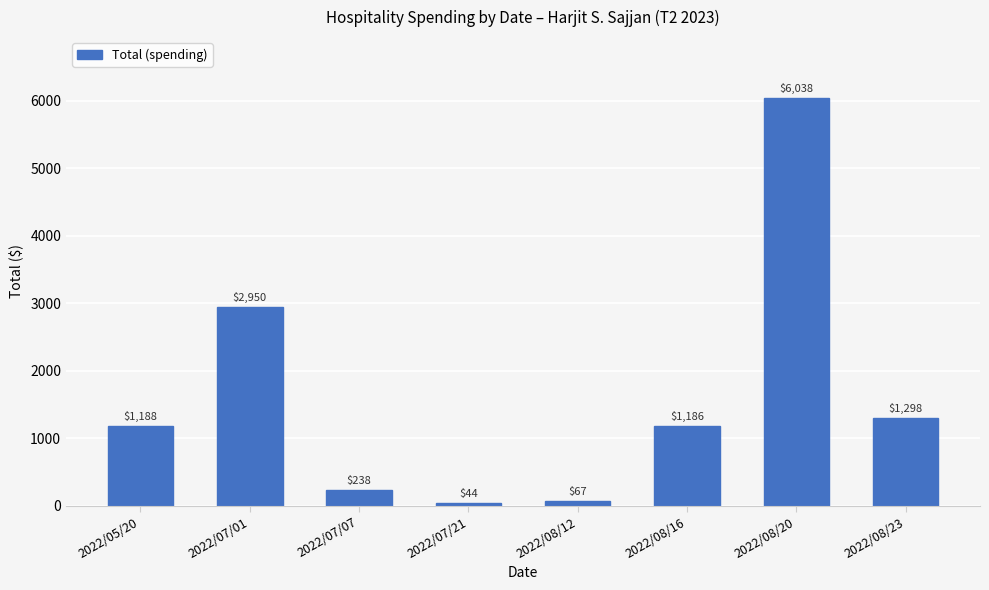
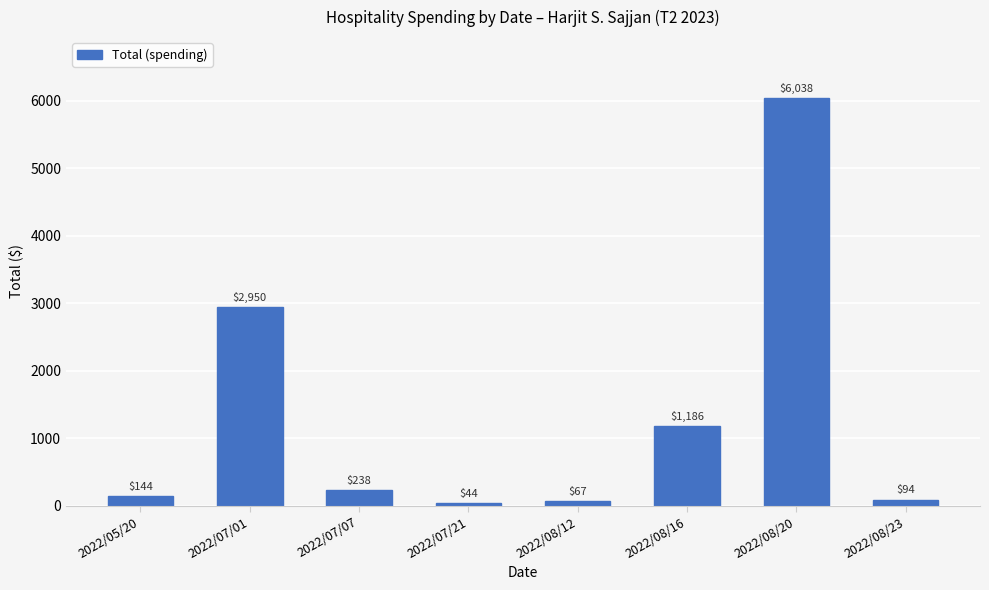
2022/05/20: $1,188 -> $144
2022/08/23: $1,298 -> $94
